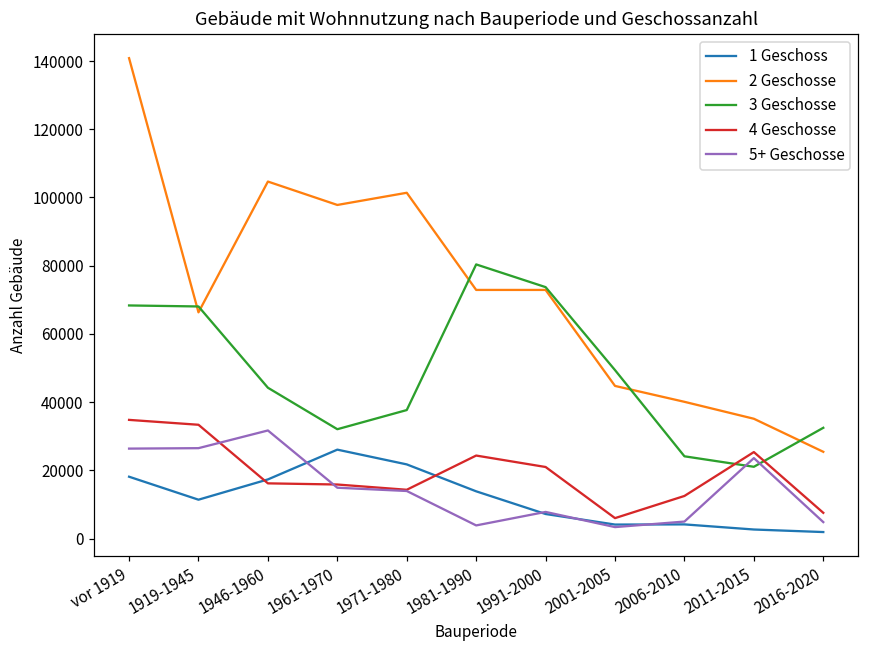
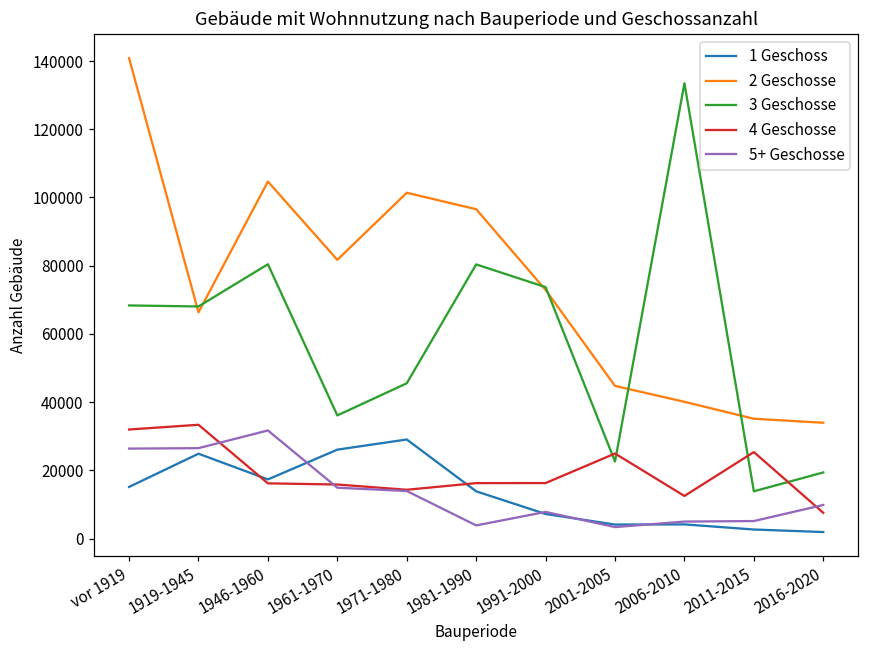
1 Geschoss, vor 1919: 18000 -> 15000
4 Geschosse, vor 1919: 35000 -> 32000
1 Geschoss, 1919-1945: 11000 -> 25000
3 Geschosse, 1946-1960: 44000 -> 80000
2 Geschosse, 1961-1970: 98000 -> 82000
3 Geschosse, 1961-1970: 32000 -> 36000
1 Geschoss, 1971-1980: 22000 -> 29000
3 Geschosse, 1971-1980: 38000 -> 46000
2 Geschosse, 1981-1990: 73000 -> 97000
4 Geschosse, 1981-1990: 24000 -> 16000
4 Geschosse, 1991-2000: 21000 -> 16000
3 Geschosse, 2001-2005: 49000 -> 23000
4 Geschosse, 2001-2005: 6000 -> 25000
3 Geschosse, 2006-2010: 24000 -> 133000
3 Geschosse, 2011-2015: 21000 -> 14000
5+ Geschosse, 2011-2015: 24000 -> 5000
2 Geschosse, 2016-2020: 25000 -> 34000
3 Geschosse, 2016-2020: 33000 -> 19000
5+ Geschosse, 2016-2020: 5000 -> 10000
